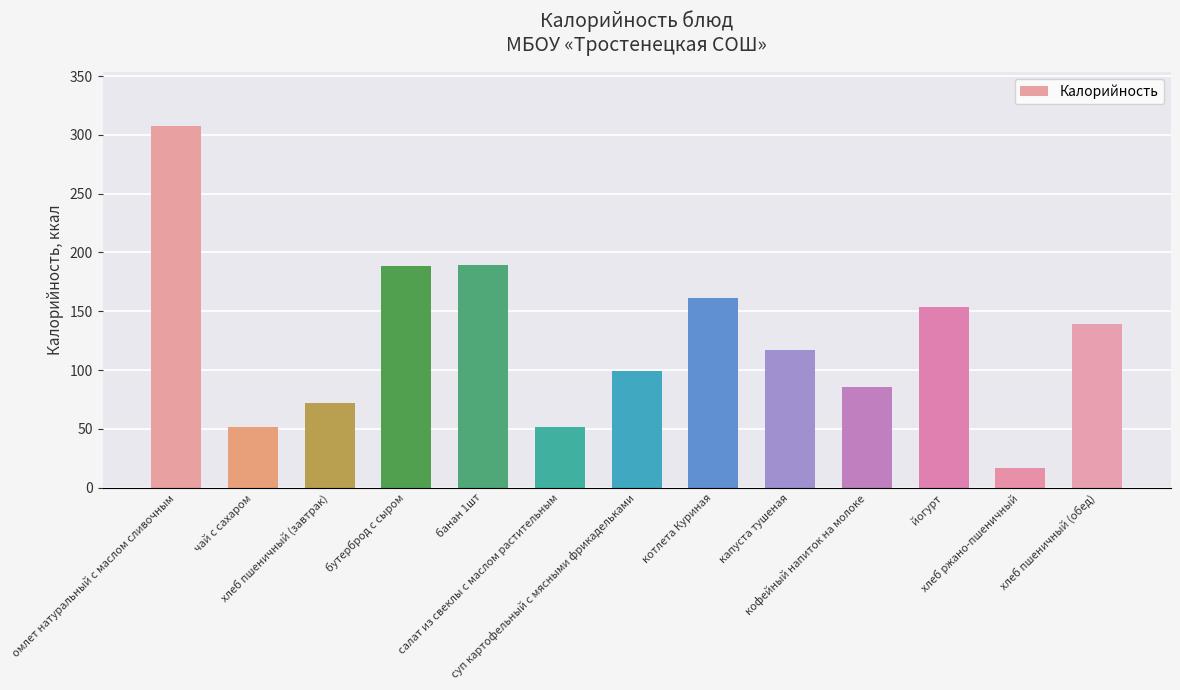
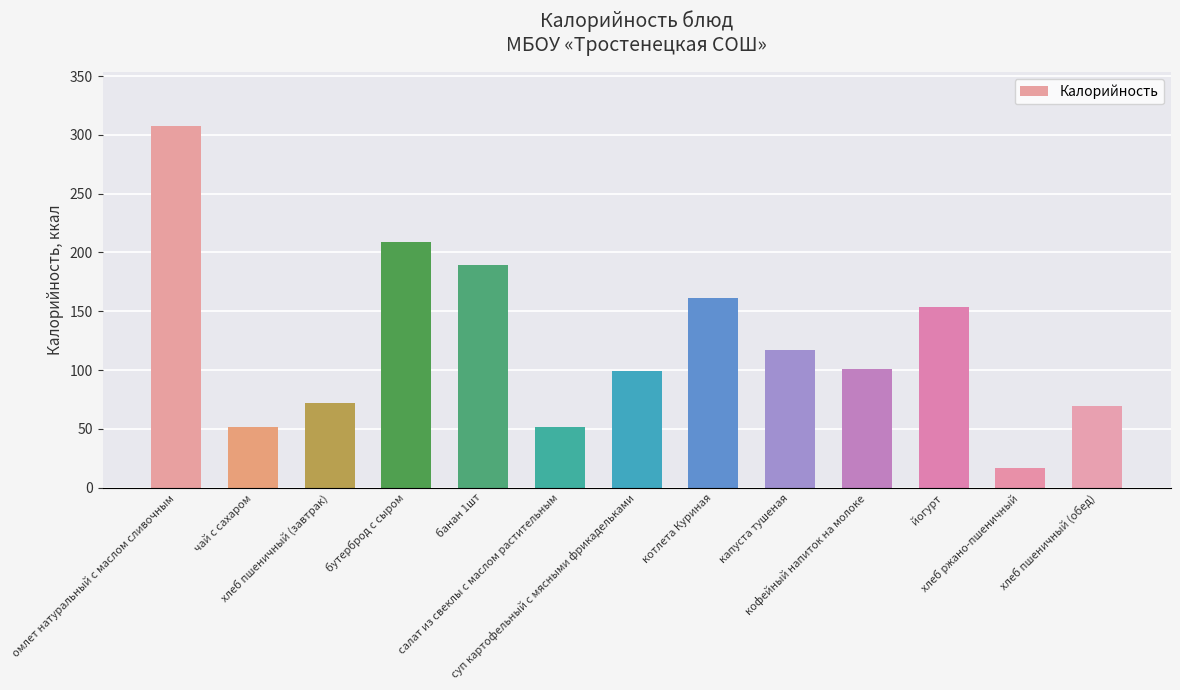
бутерброд с сыром: 189 -> 209
кофейный напиток на молоке: 85 -> 101
хлеб пшеничный (обед): 139 -> 70
